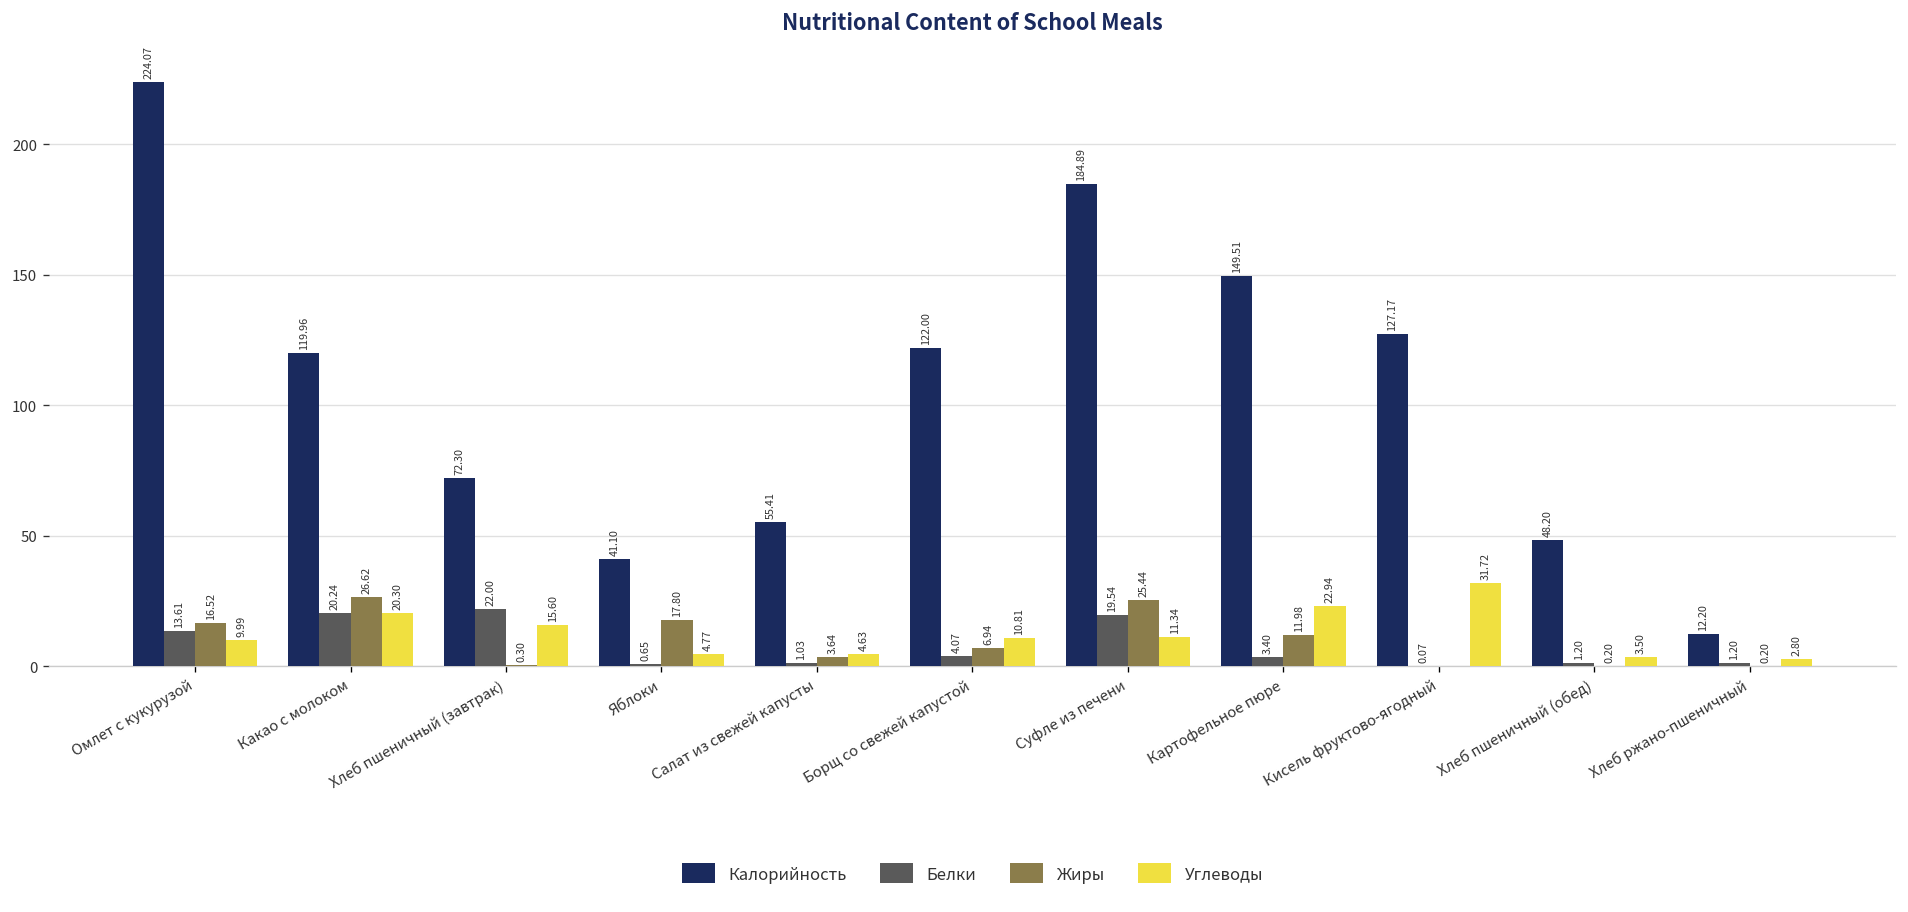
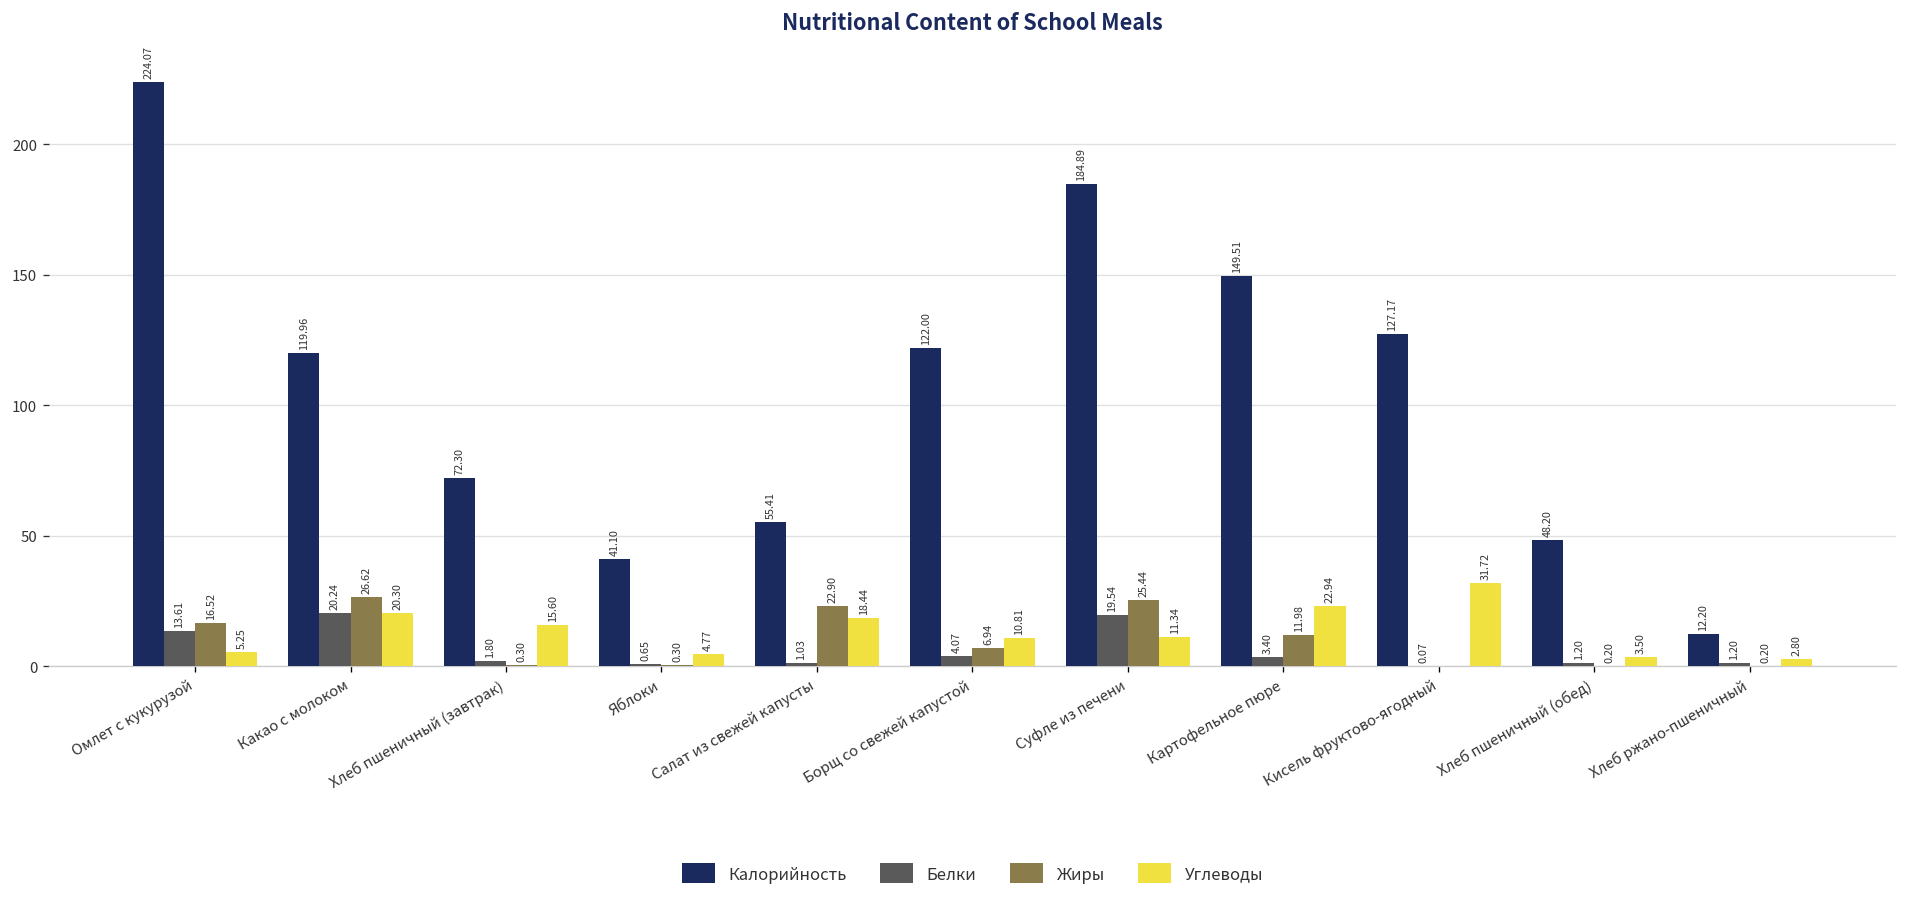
Углеводы, Омлет с кукурузой: 9.99 -> 5.25
Белки, Хлеб пшеничный (завтрак): 22.00 -> 1.80
Жиры, Яблоки: 17.80 -> 0.30
Жиры, Салат из свежей капусты: 3.64 -> 22.90
Углеводы, Салат из свежей капусты: 4.63 -> 18.44
